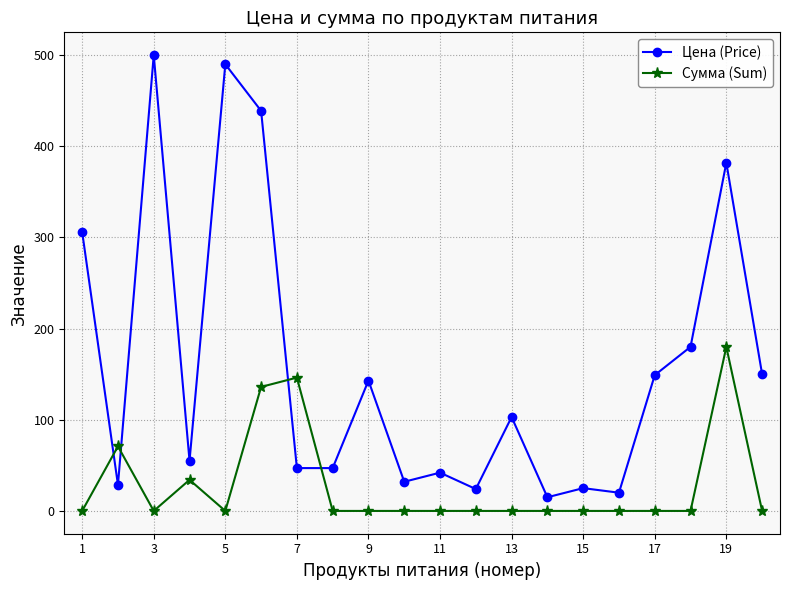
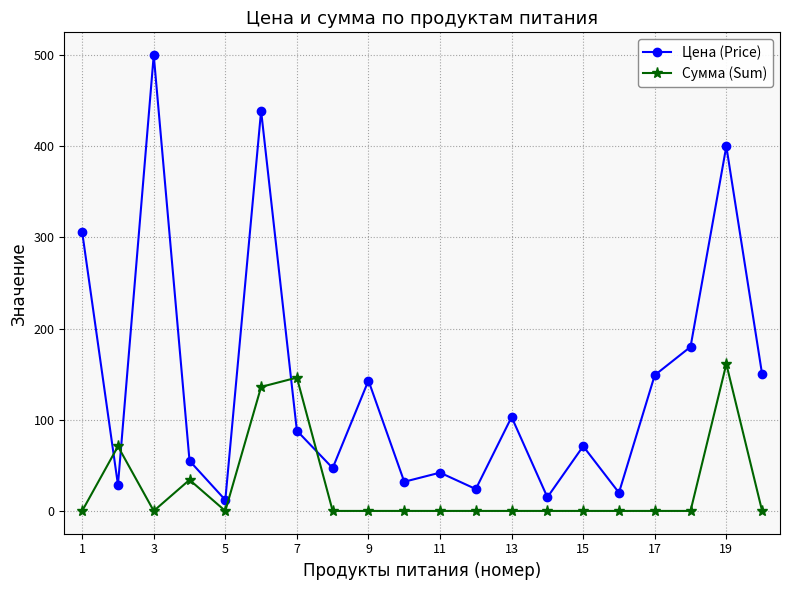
Цена (Price), 5: 490 -> 10
Цена (Price), 7: 50 -> 90
Цена (Price), 15: 30 -> 70
Цена (Price), 19: 380 -> 400
Сумма (Sum), 19: 180 -> 160
